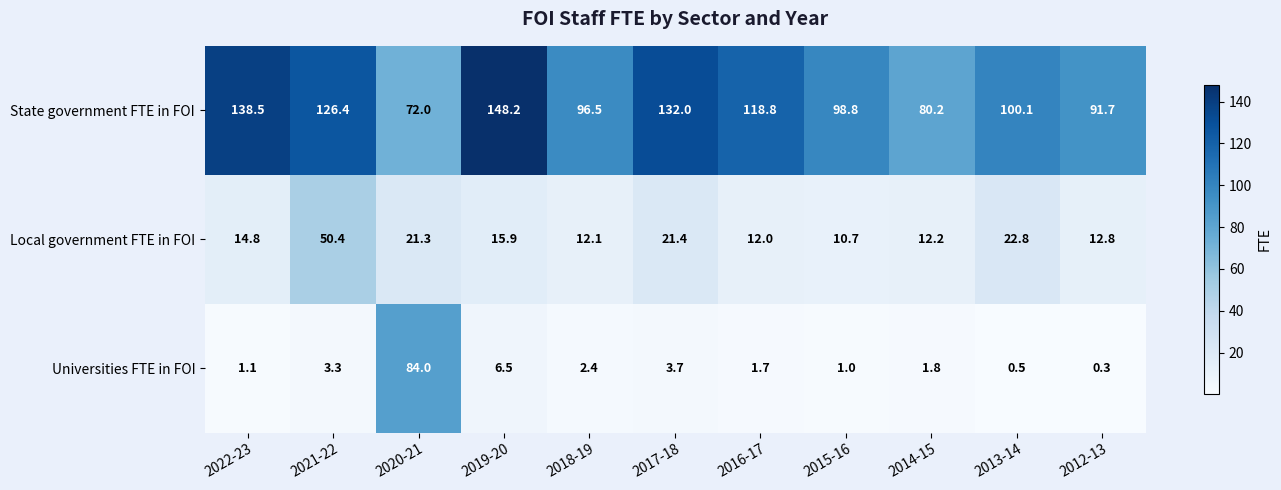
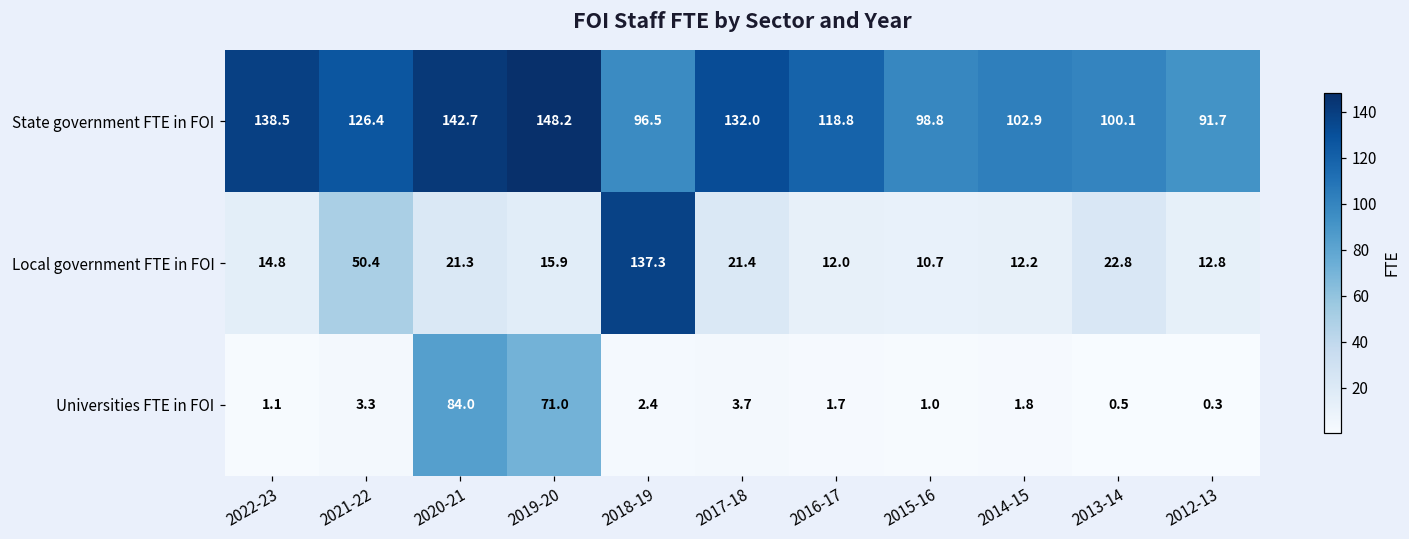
State government FTE in FOI, 2020-21: 72.0 -> 142.7
State government FTE in FOI, 2014-15: 80.2 -> 102.9
Local government FTE in FOI, 2018-19: 12.1 -> 137.3
Universities FTE in FOI, 2019-20: 6.5 -> 71.0
